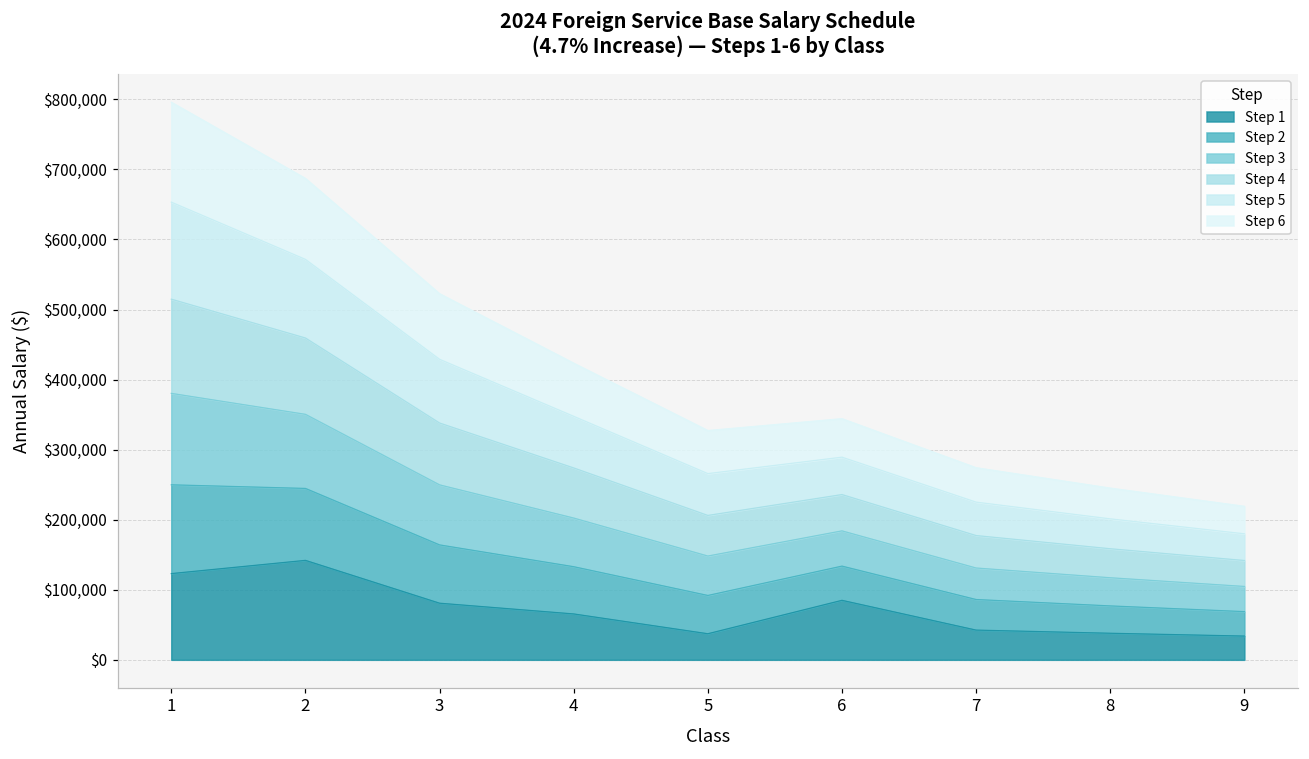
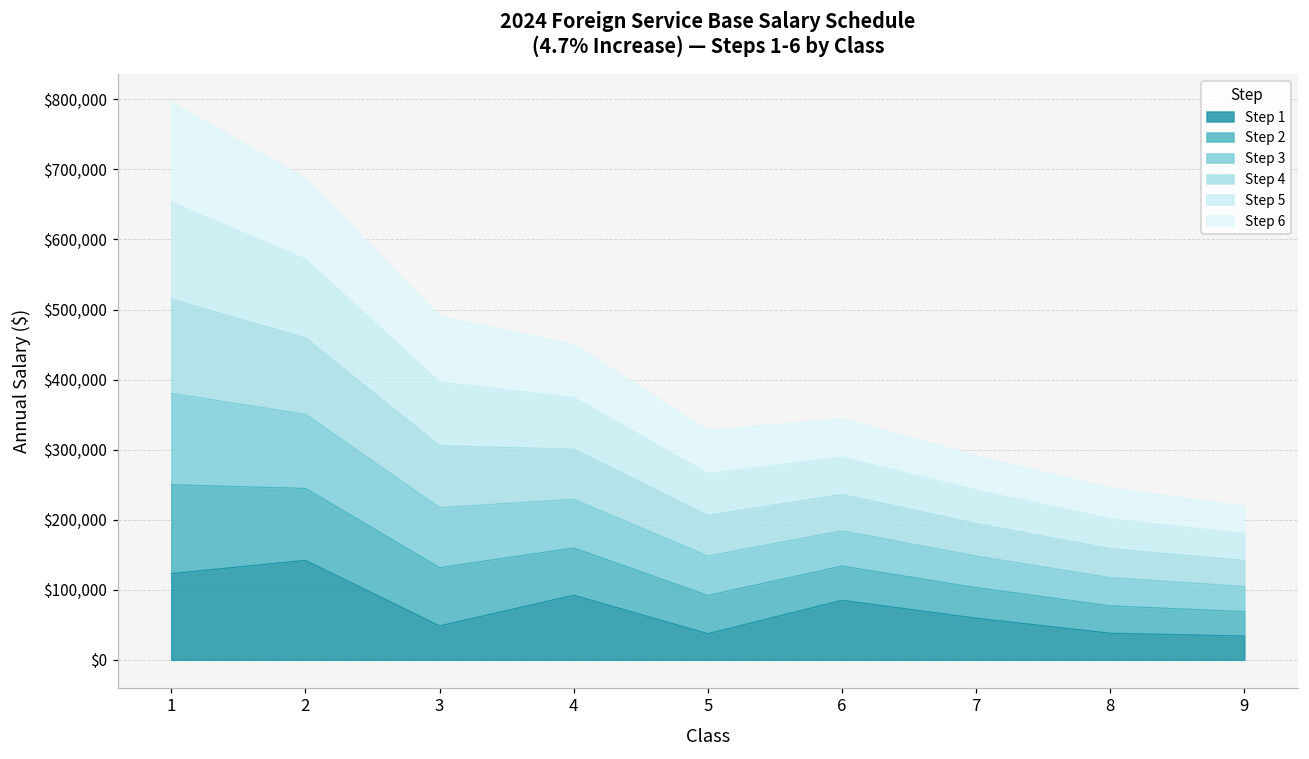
Step 1, 3: $80,000 -> $50,000
Step 1, 4: $70,000 -> $90,000
Step 1, 7: $40,000 -> $60,000
